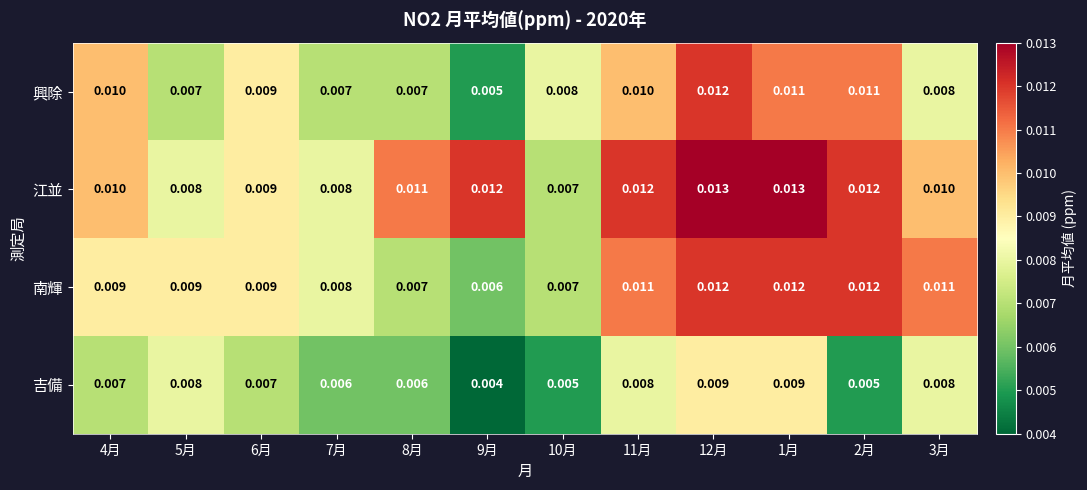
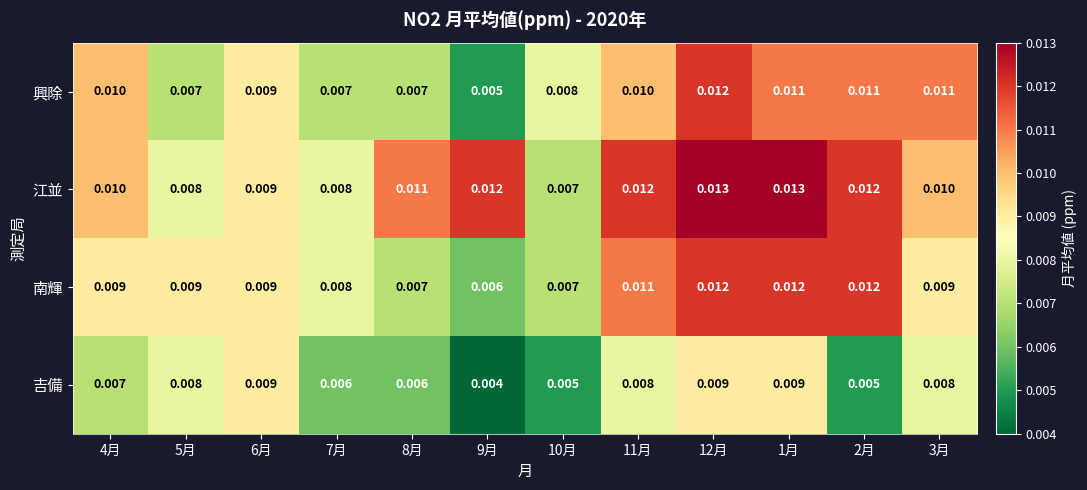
興除, 3月: 0.008 -> 0.011
南輝, 3月: 0.011 -> 0.009
吉備, 6月: 0.007 -> 0.009
